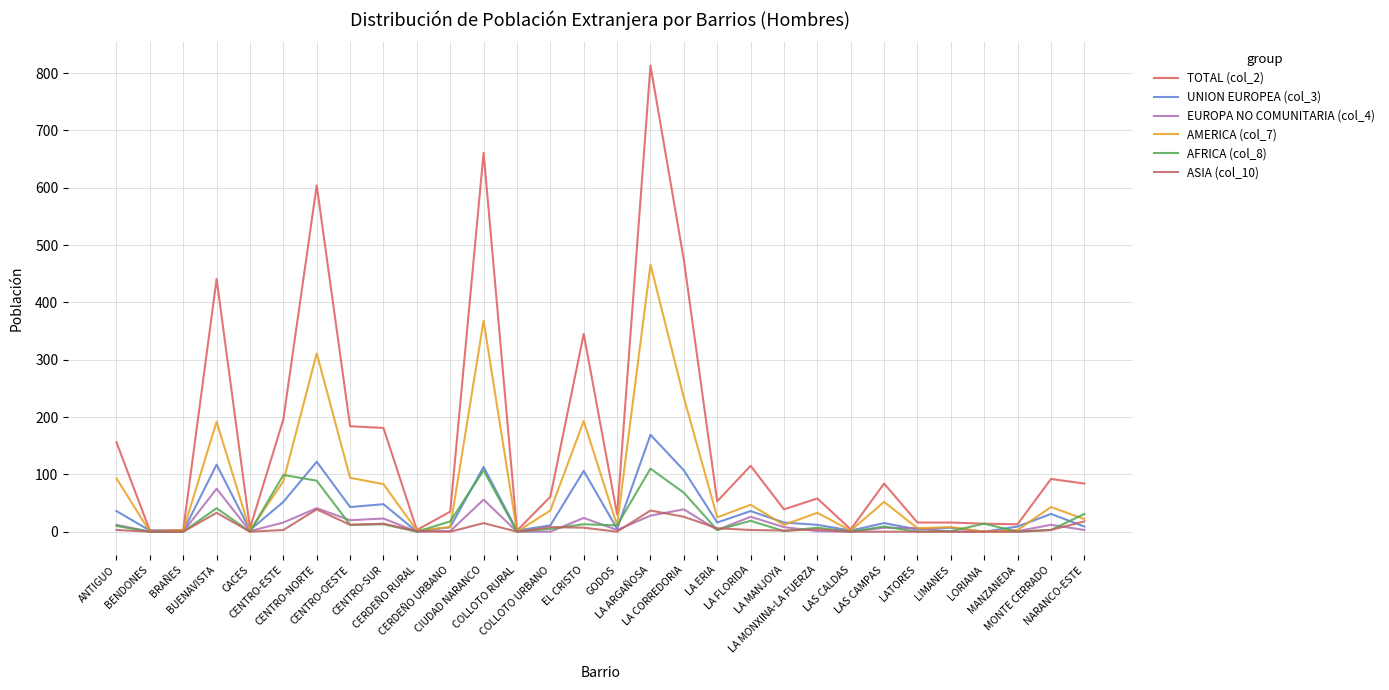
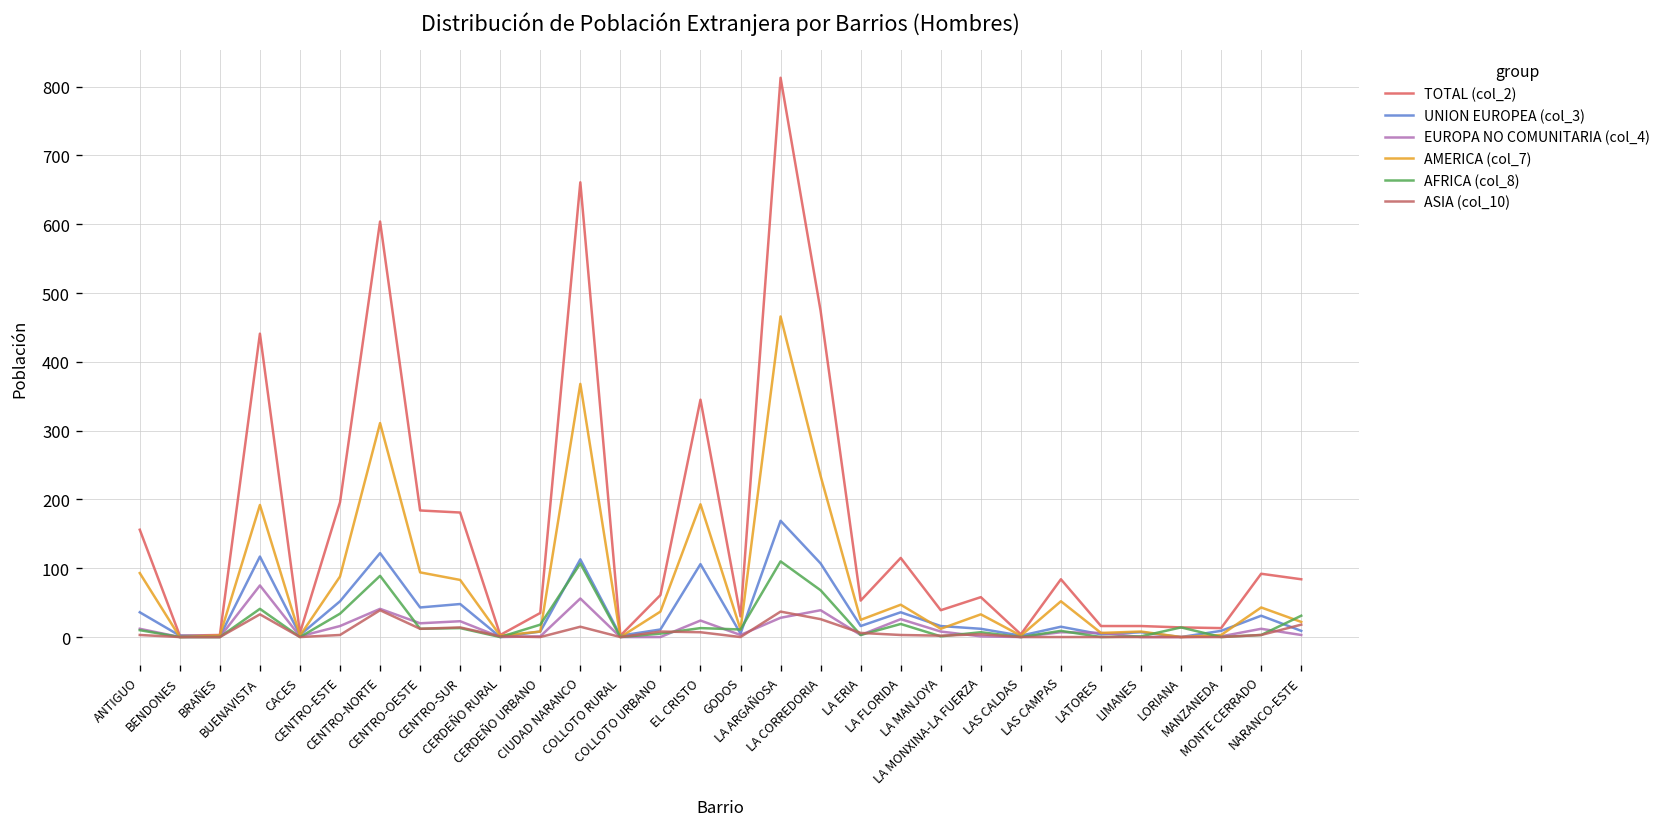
AFRICA (col_8), CENTRO-ESTE: 100 -> 30
